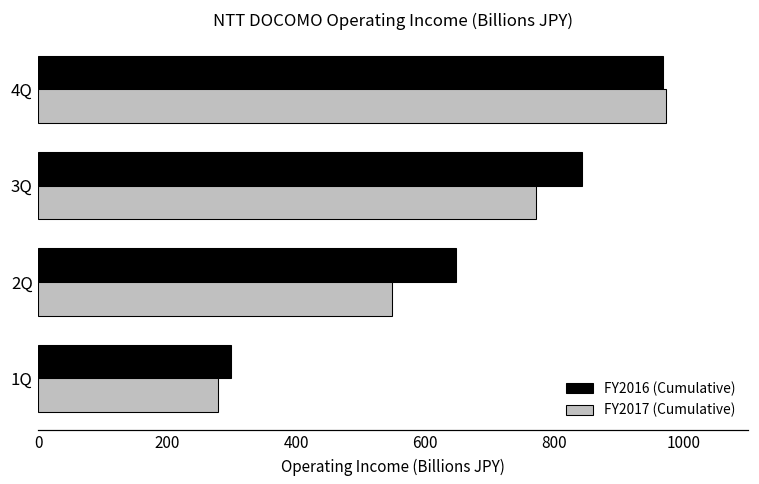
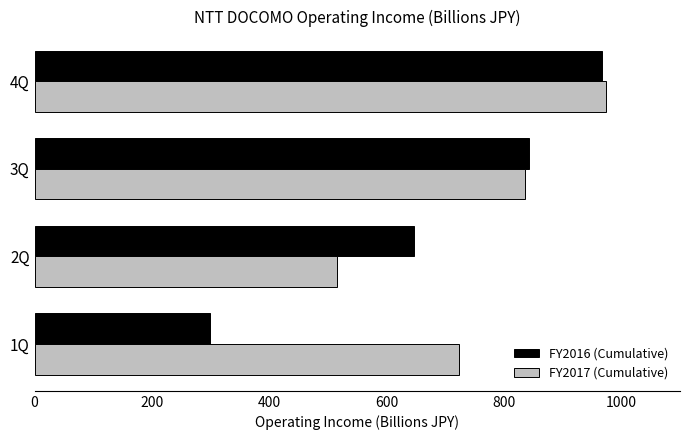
FY2017 (Cumulative), 3Q: 770 -> 840
FY2017 (Cumulative), 2Q: 550 -> 510
FY2017 (Cumulative), 1Q: 280 -> 720
